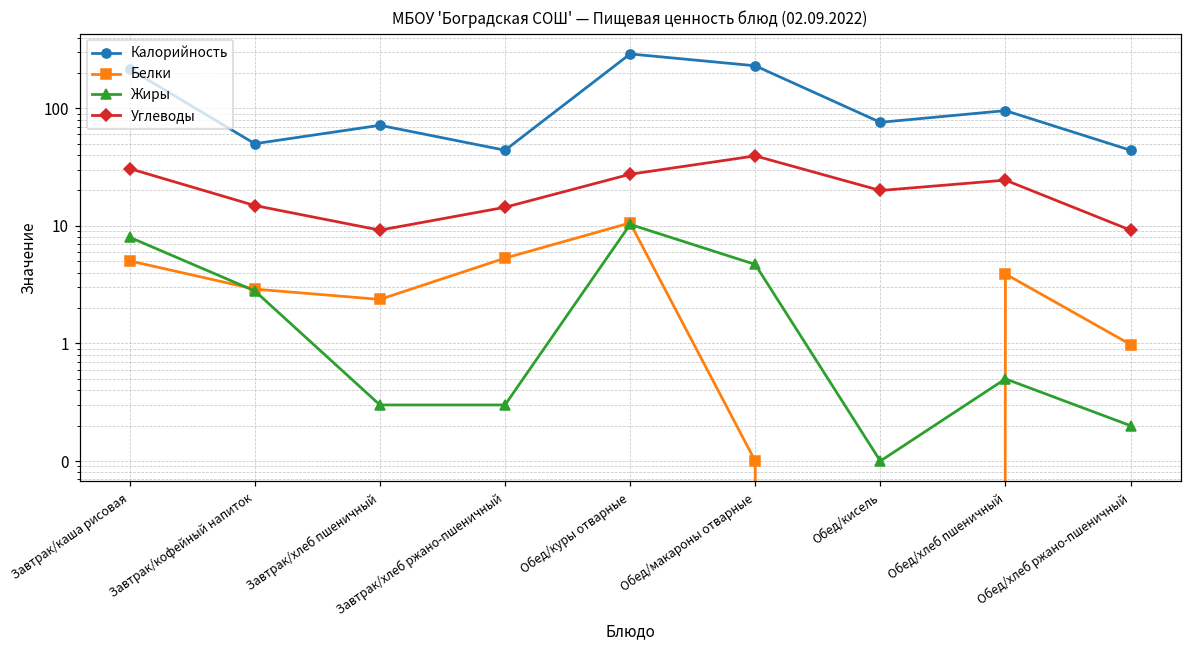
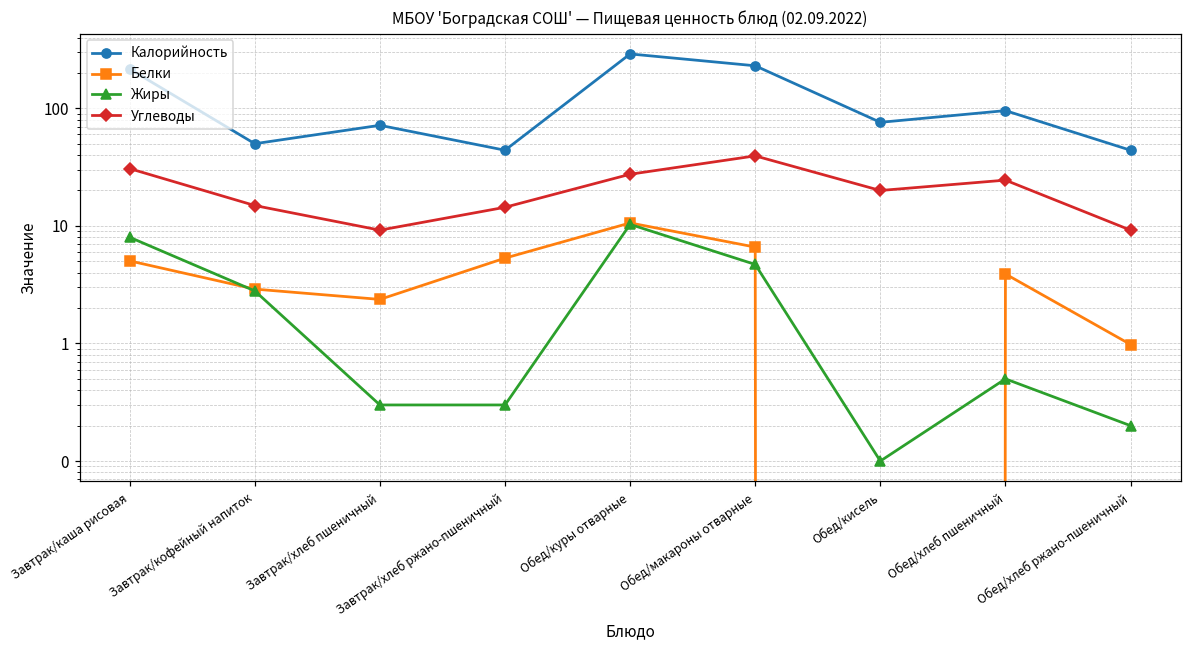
Белки, Обед/макароны отварные: 0.1 -> 7
